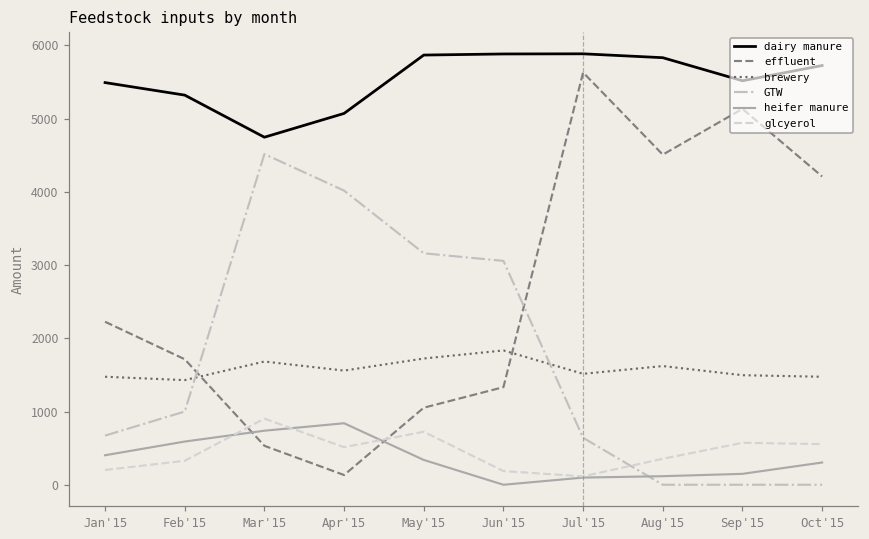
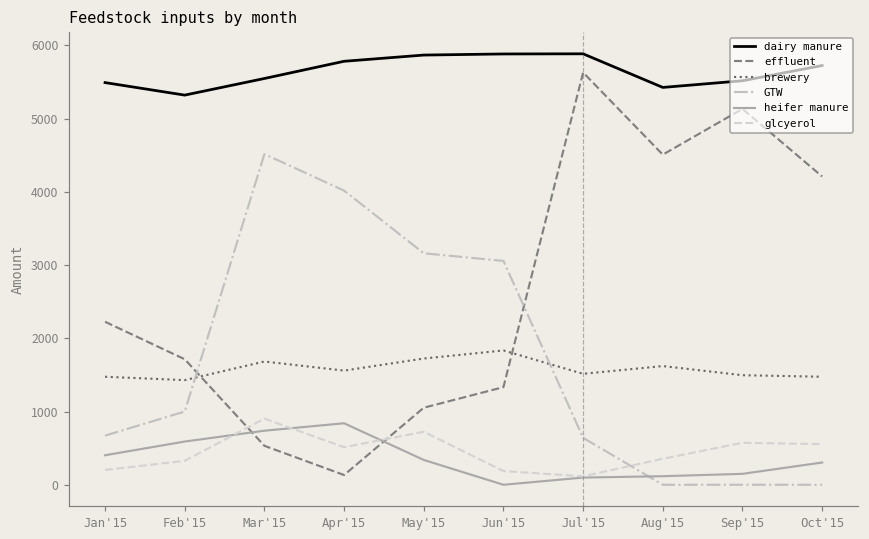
dairy manure, Mar'15: 4700 -> 5500
dairy manure, Apr'15: 5100 -> 5800
dairy manure, Aug'15: 5800 -> 5400
